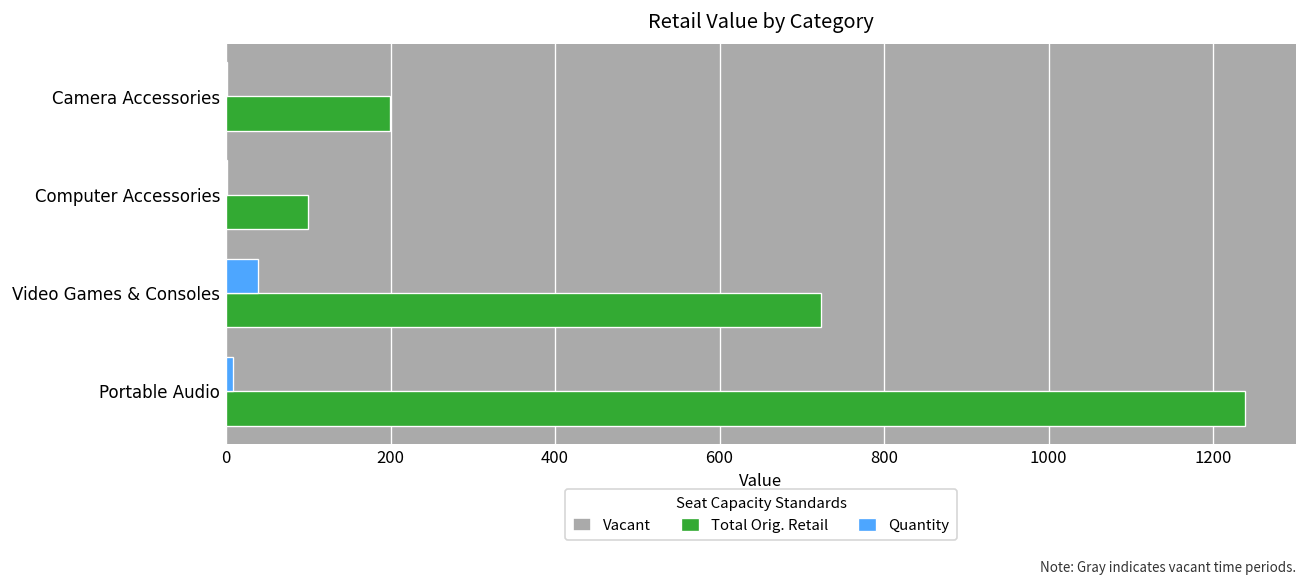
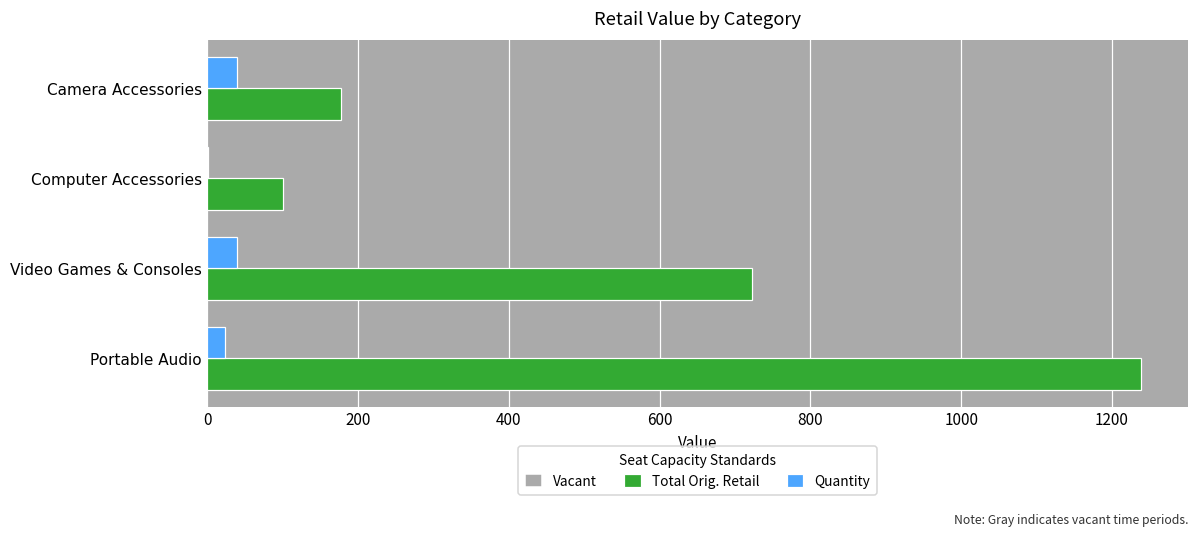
Quantity, Camera Accessories: 0 -> 40
Total Orig. Retail, Camera Accessories: 200 -> 180
Quantity, Portable Audio: 10 -> 20
